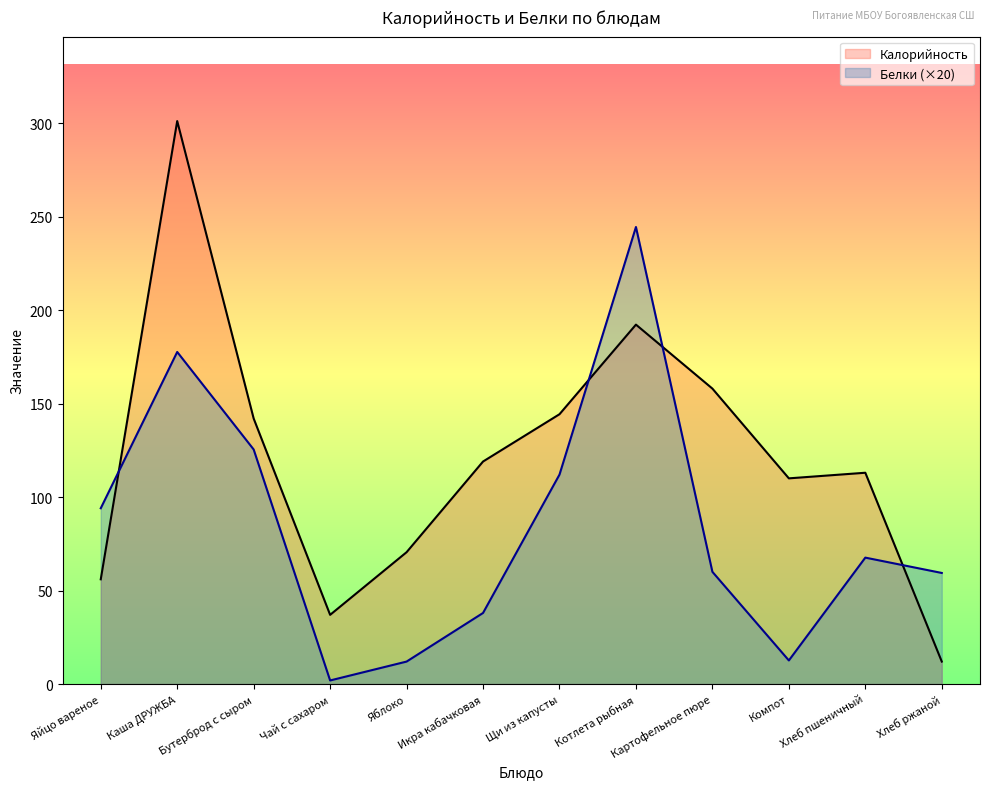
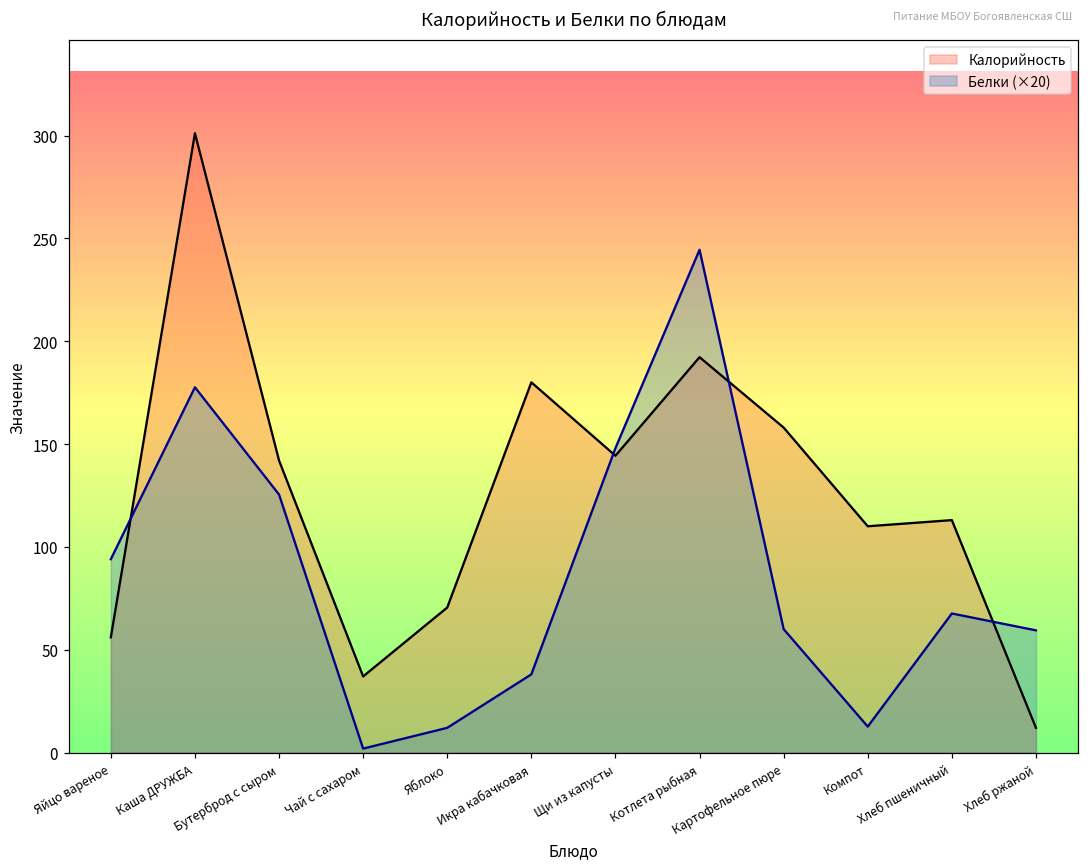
Калорийность, Икра кабачковая: 119 -> 180
Белки (×20), Щи из капусты: 112 -> 148
